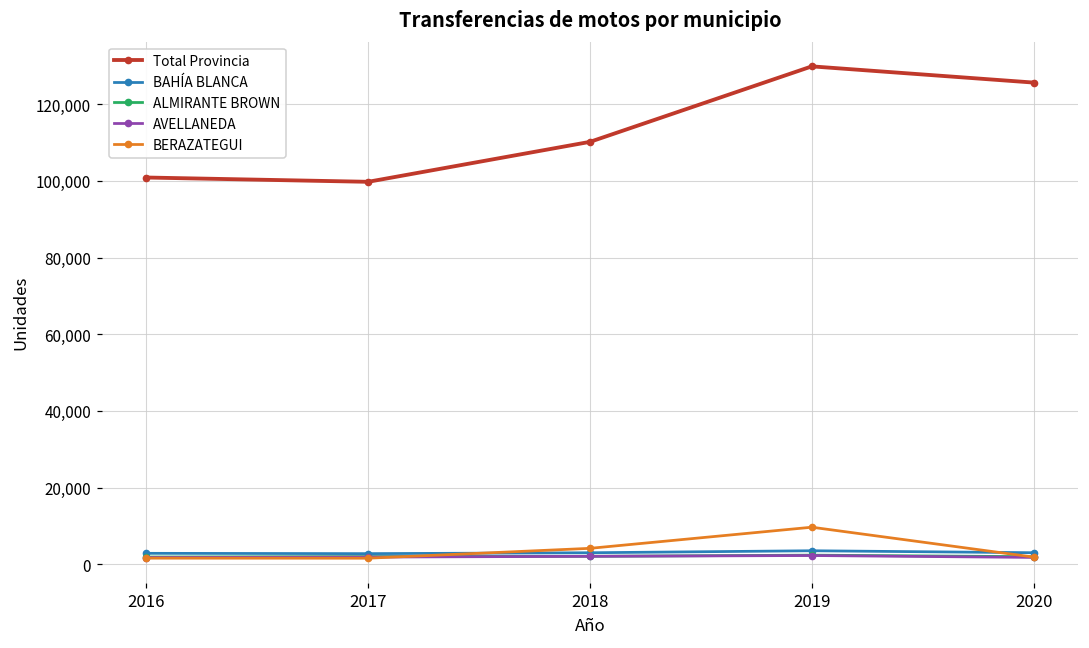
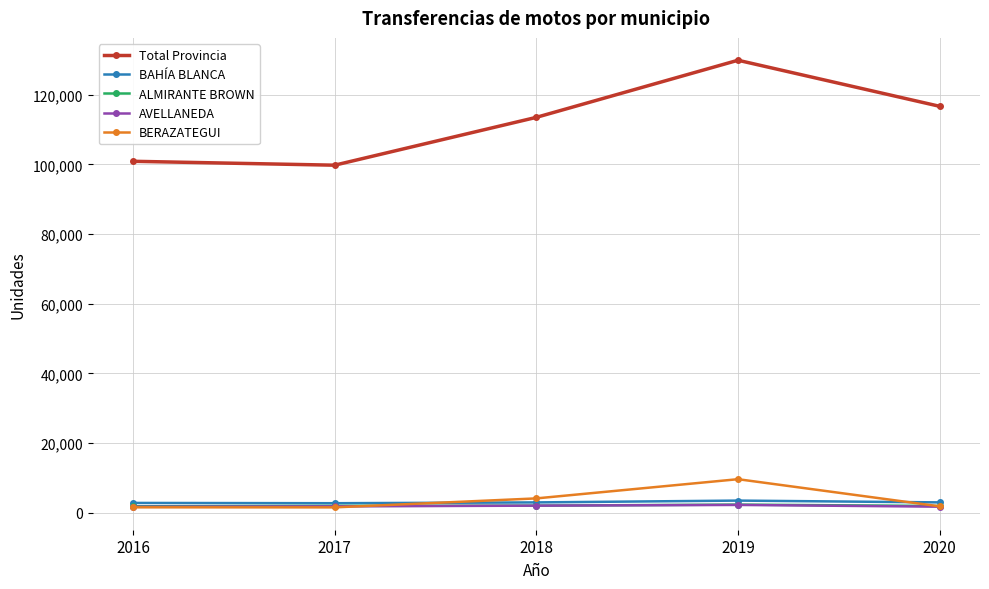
Total Provincia, 2018: 110,000 -> 114,000
Total Provincia, 2020: 126,000 -> 117,000
